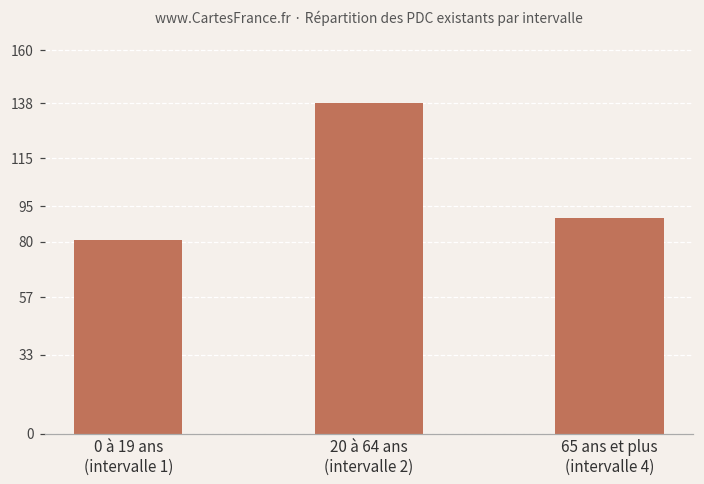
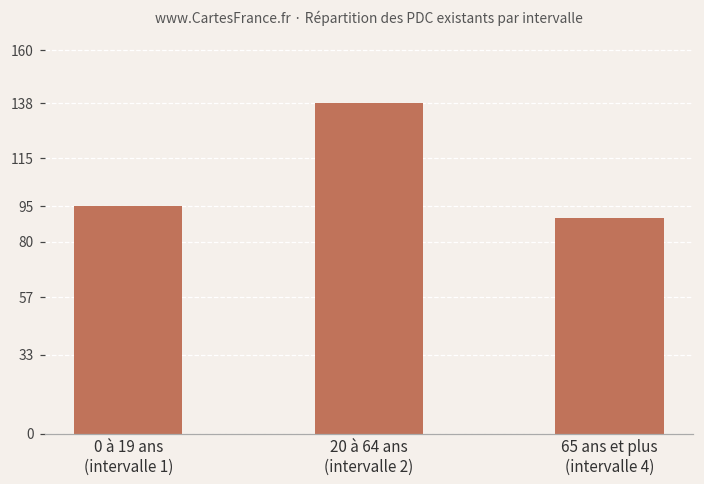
0 à 19 ans (intervalle 1): 81 -> 95
